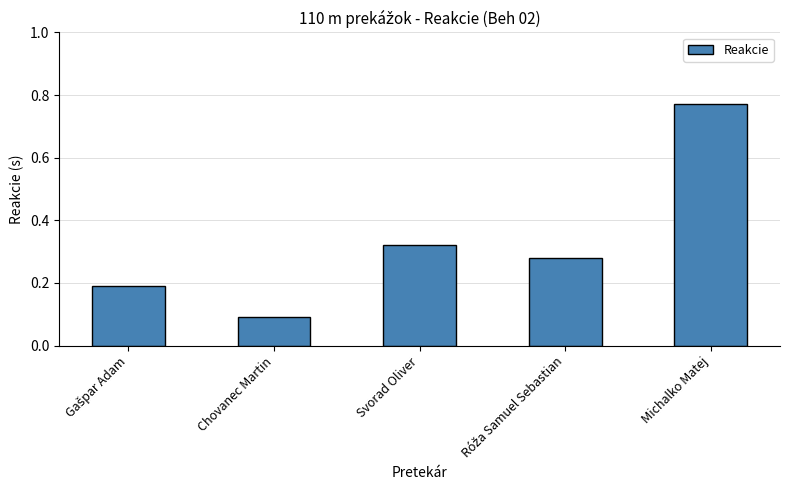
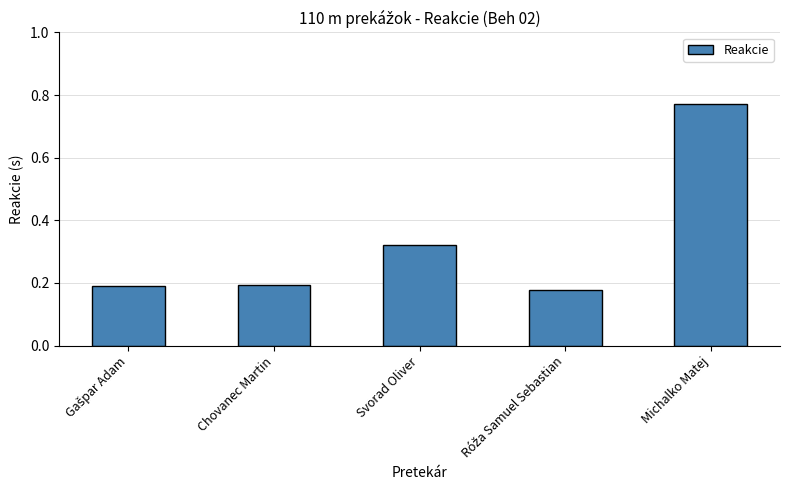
Chovanec Martin: 0.09 -> 0.19
Róža Samuel Sebastian: 0.28 -> 0.18
